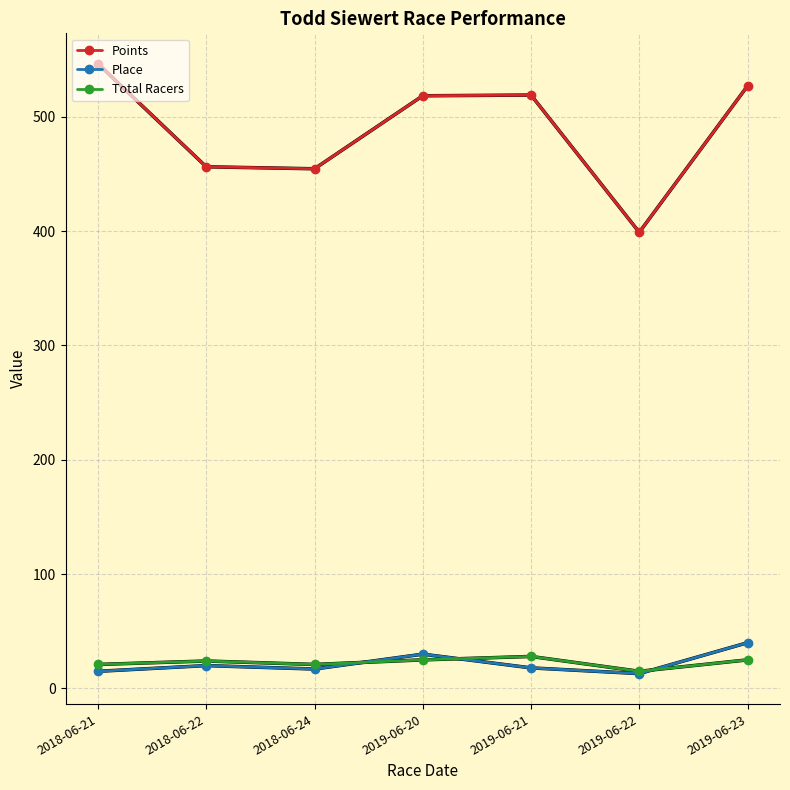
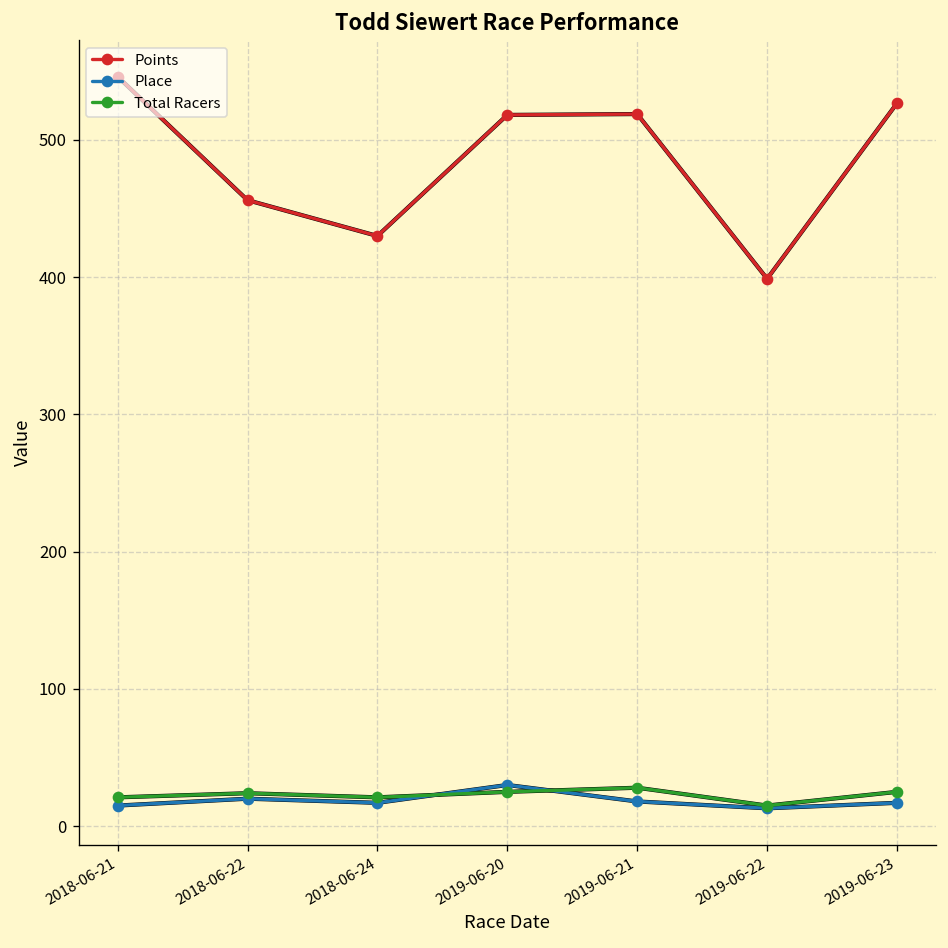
Points, 2018-06-24: 454 -> 430
Place, 2019-06-23: 40 -> 17
